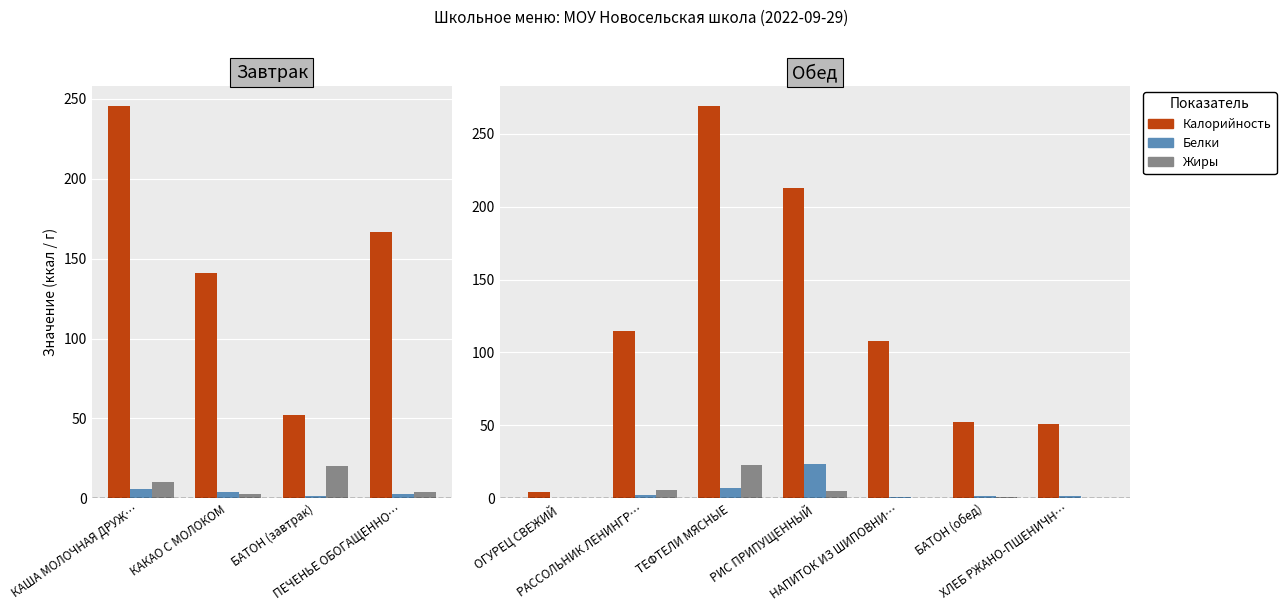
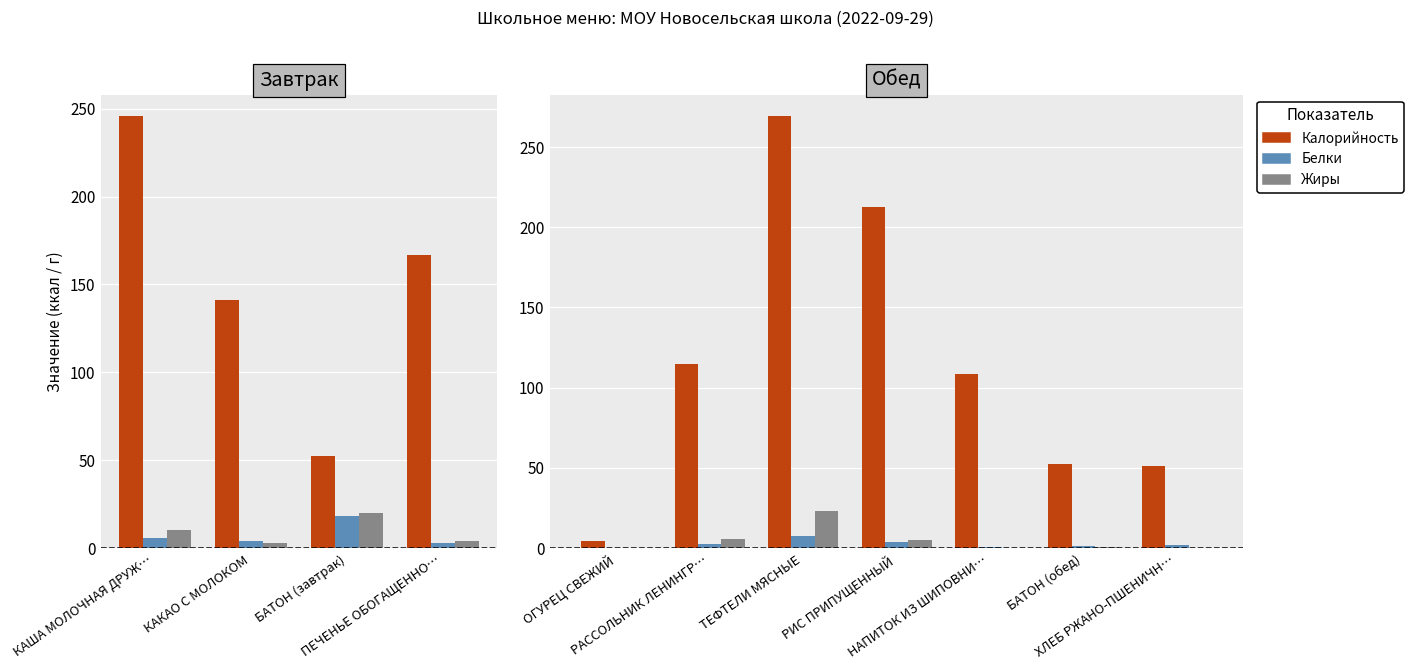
Завтрак, Белки, БАТОН (завтрак): 2 -> 18
Обед, Белки, РИС ПРИПУЩЕННЫЙ: 24 -> 4
